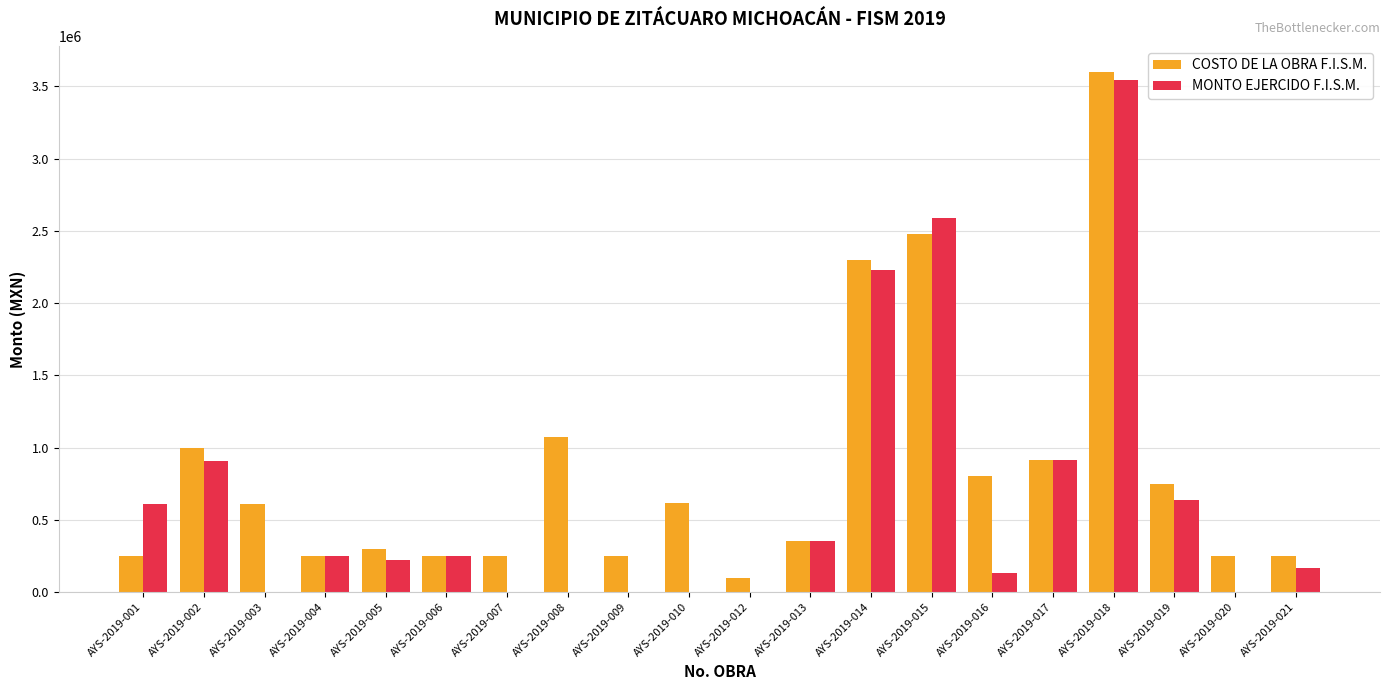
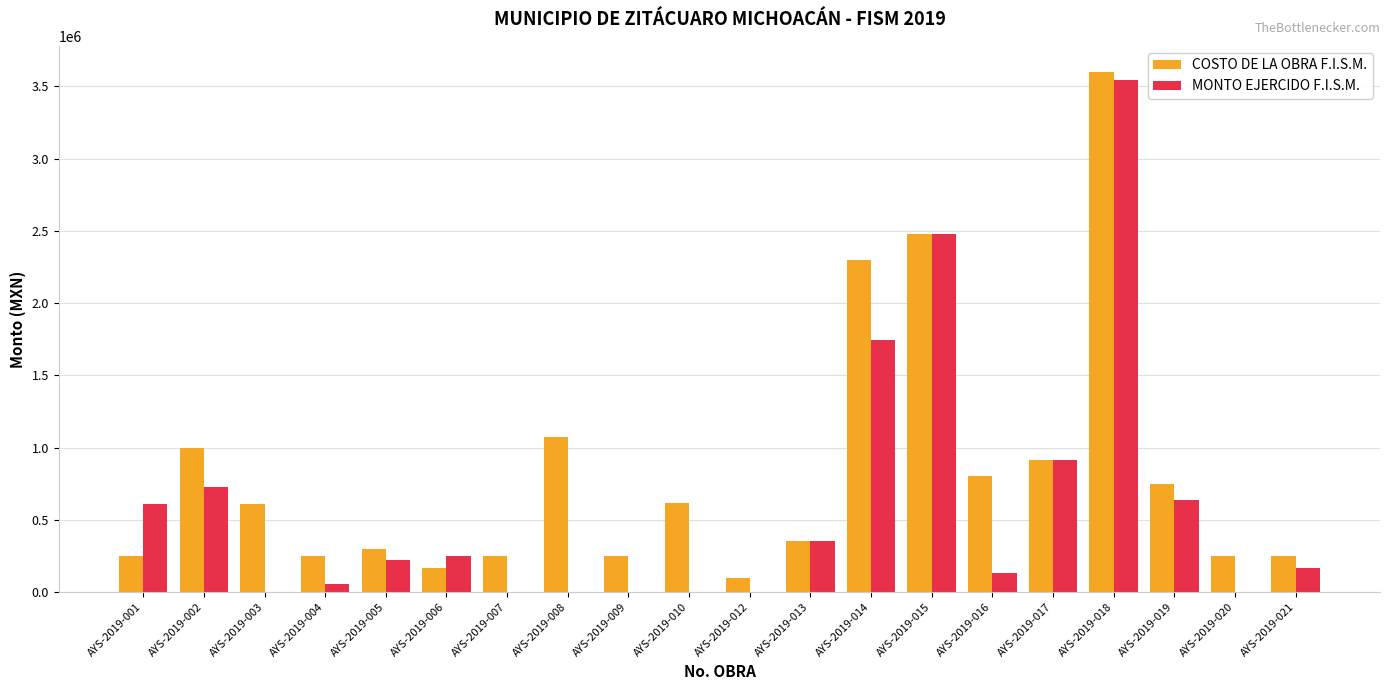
MONTO EJERCIDO F.I.S.M., AYS-2019-002: 900000 -> 720000
MONTO EJERCIDO F.I.S.M., AYS-2019-004: 250000 -> 50000
COSTO DE LA OBRA F.I.S.M., AYS-2019-006: 250000 -> 170000
MONTO EJERCIDO F.I.S.M., AYS-2019-014: 2230000 -> 1740000
MONTO EJERCIDO F.I.S.M., AYS-2019-015: 2590000 -> 2480000
